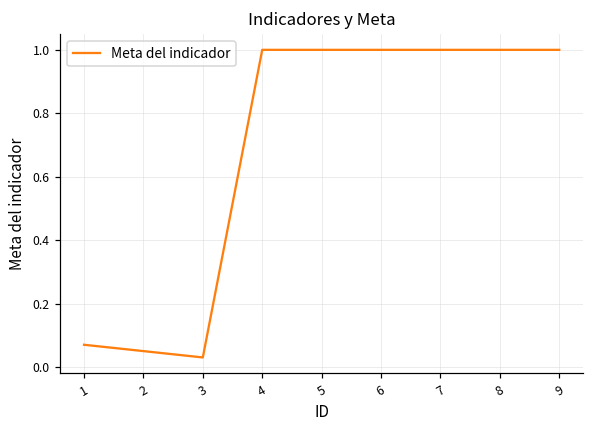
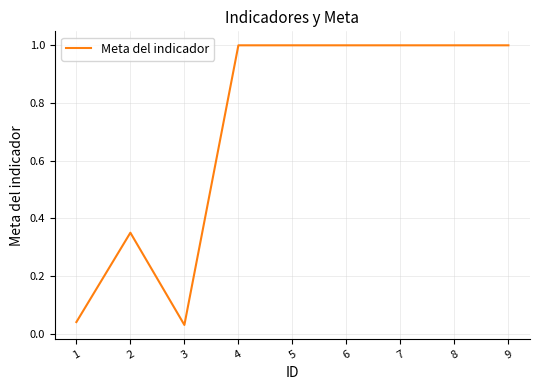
1: 0.07 -> 0.04
2: 0.05 -> 0.35
